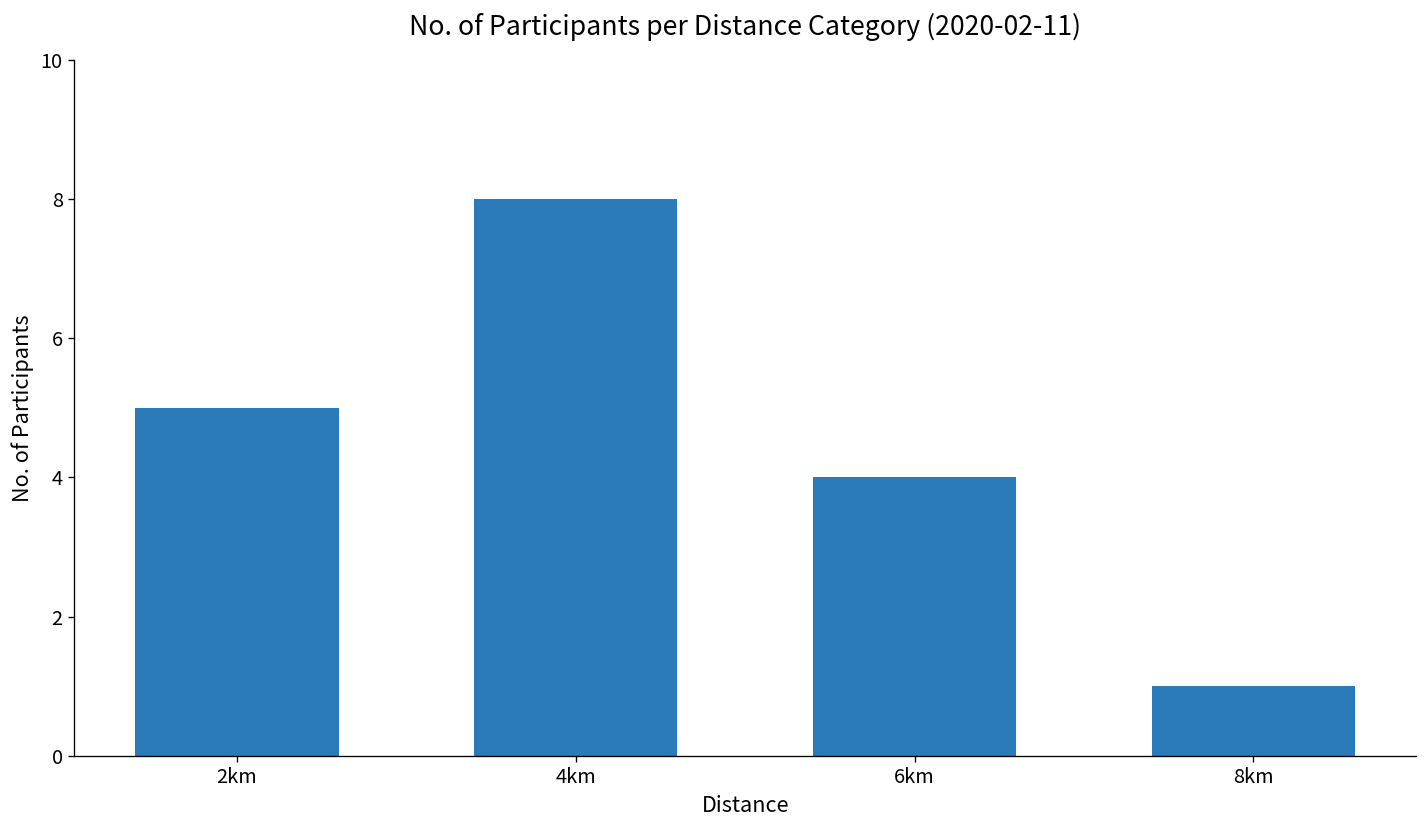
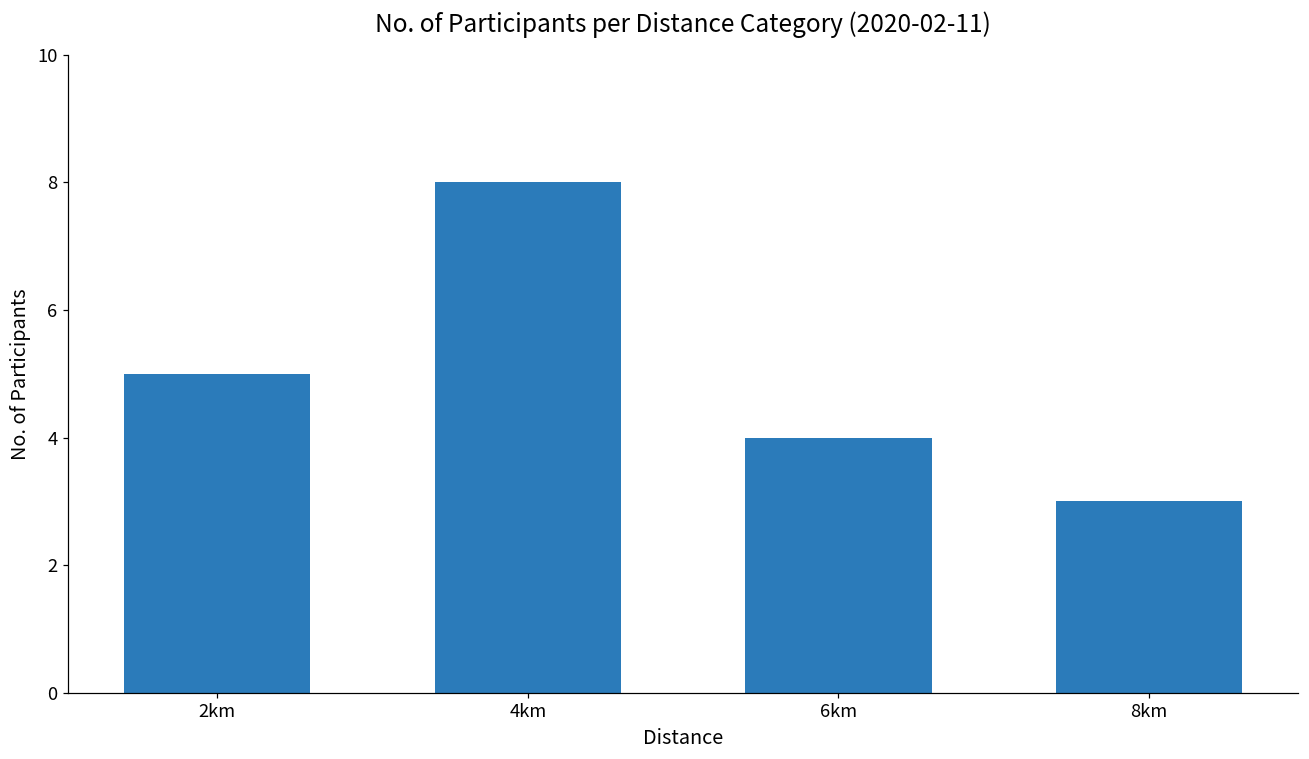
8km: 1 -> 3
